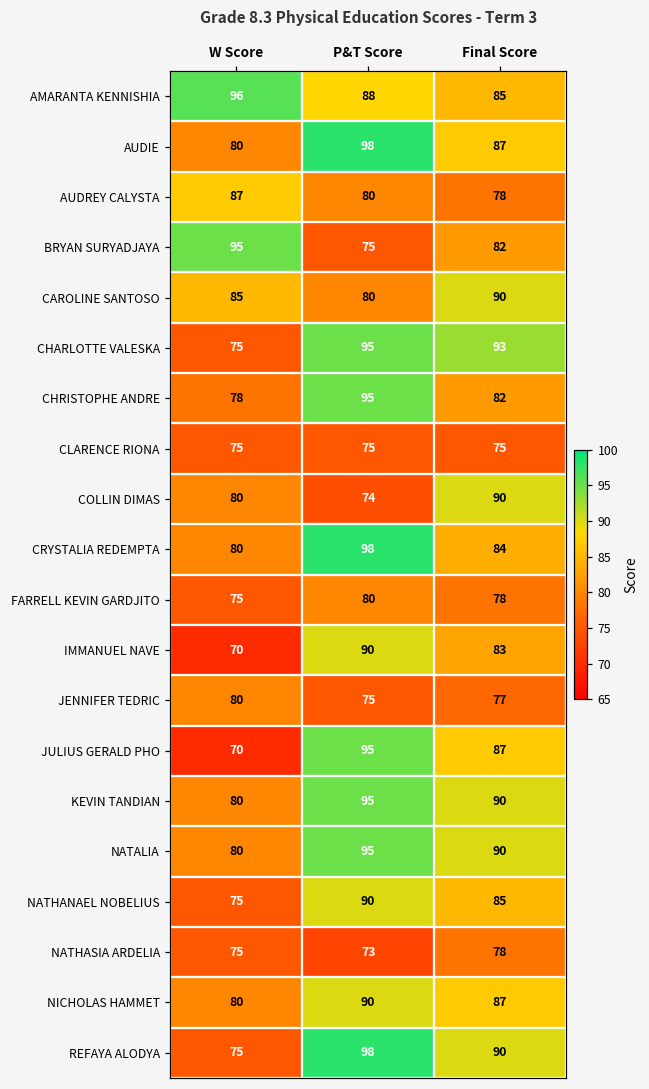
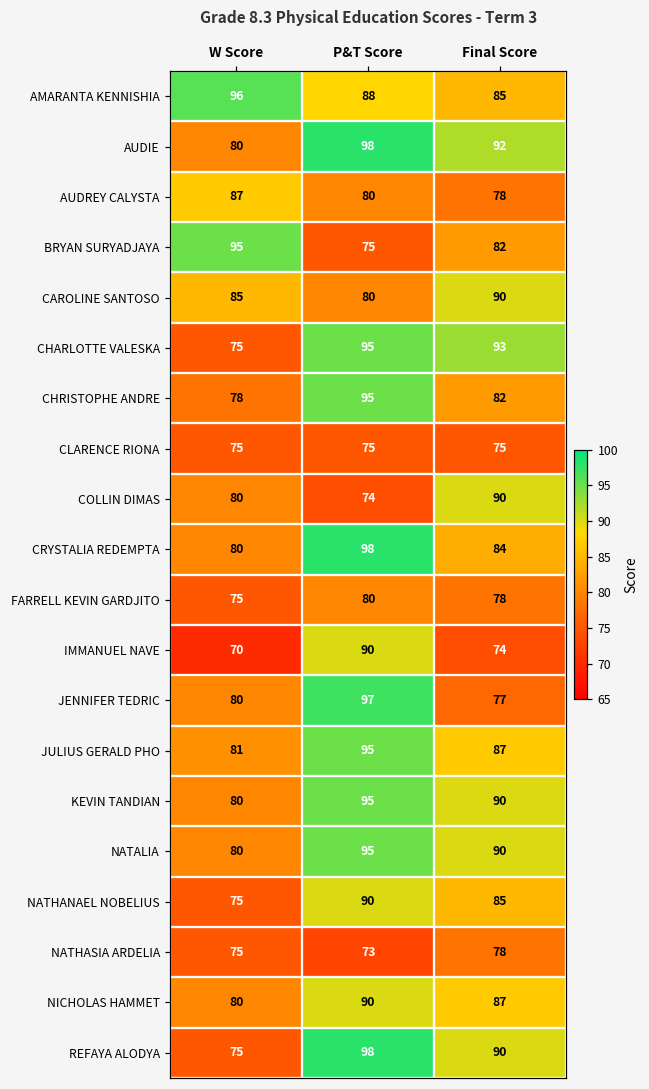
AUDIE, Final Score: 87 -> 92
IMMANUEL NAVE, Final Score: 83 -> 74
JENNIFER TEDRIC, P&T Score: 75 -> 97
JULIUS GERALD PHO, W Score: 70 -> 81
